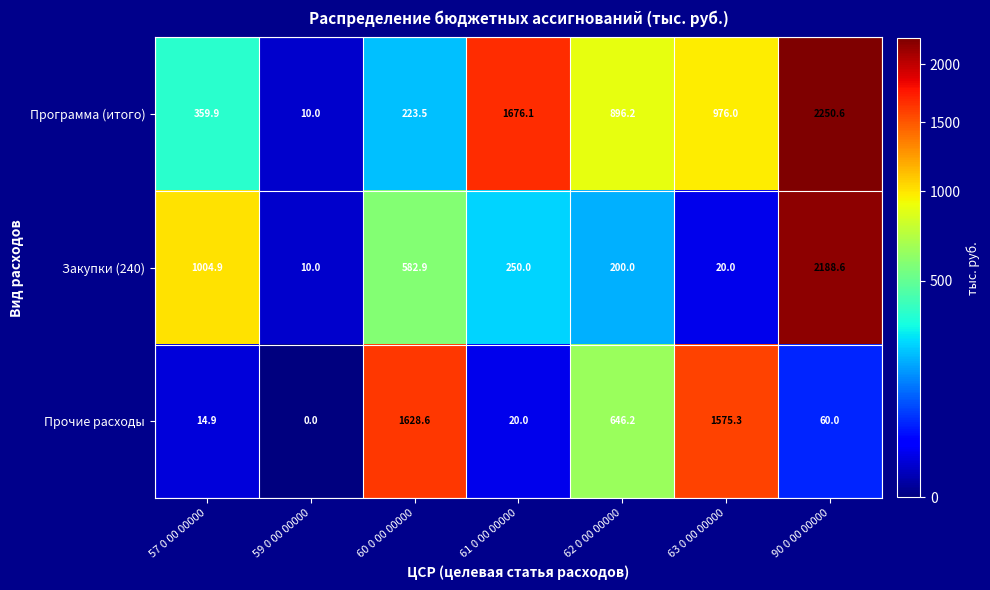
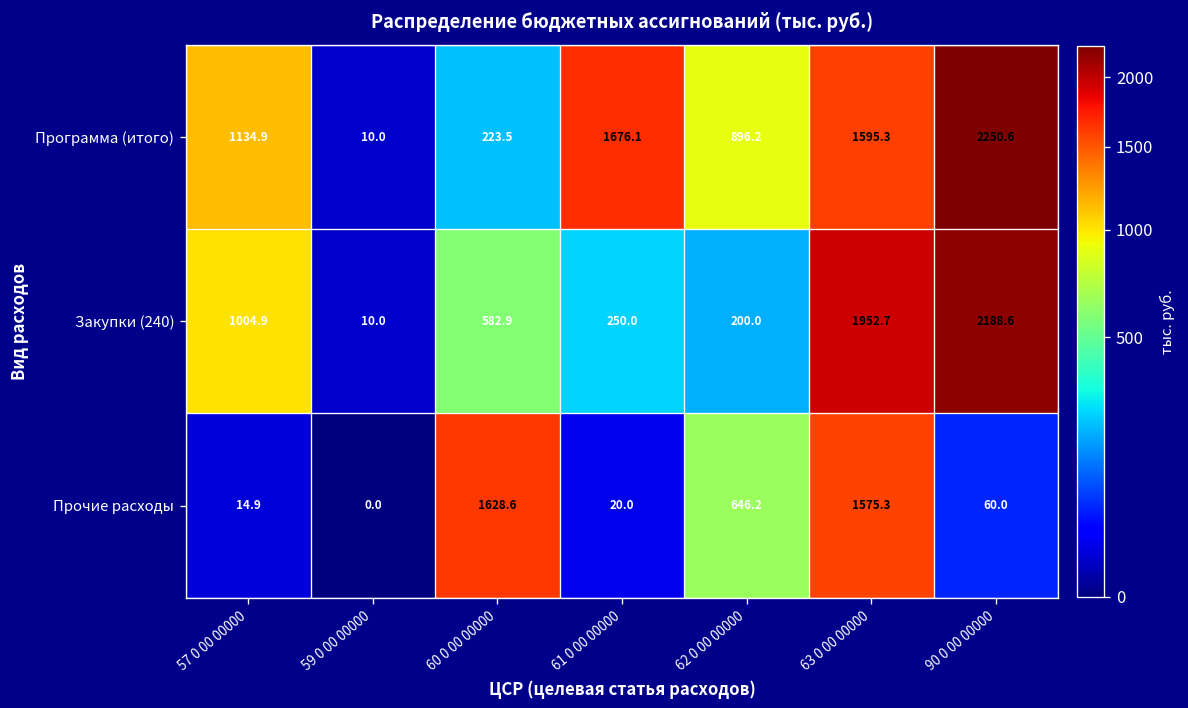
Программа (итого), 57 0 00 00000: 359.9 -> 1134.9
Программа (итого), 63 0 00 00000: 976.0 -> 1595.3
Закупки (240), 63 0 00 00000: 20.0 -> 1952.7
